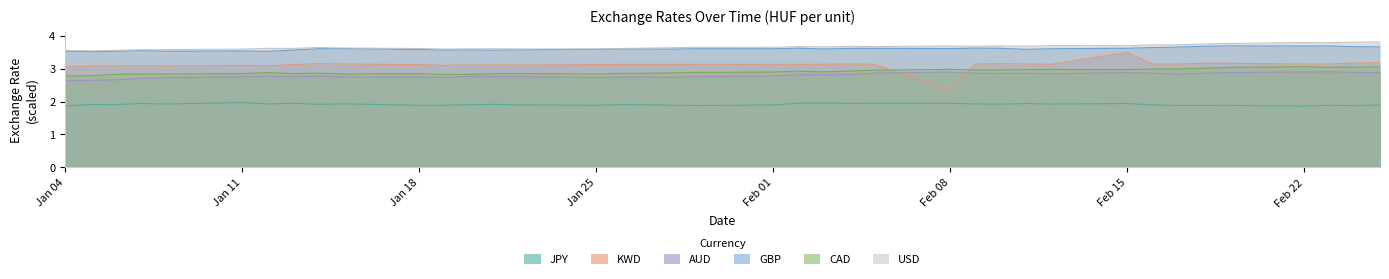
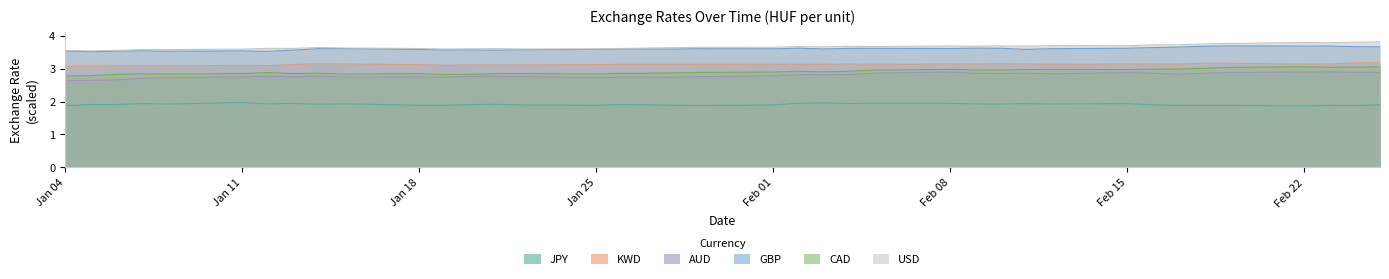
KWD, Feb 08: 2.4 -> 3.1
KWD, Feb 15: 3.5 -> 3.1
